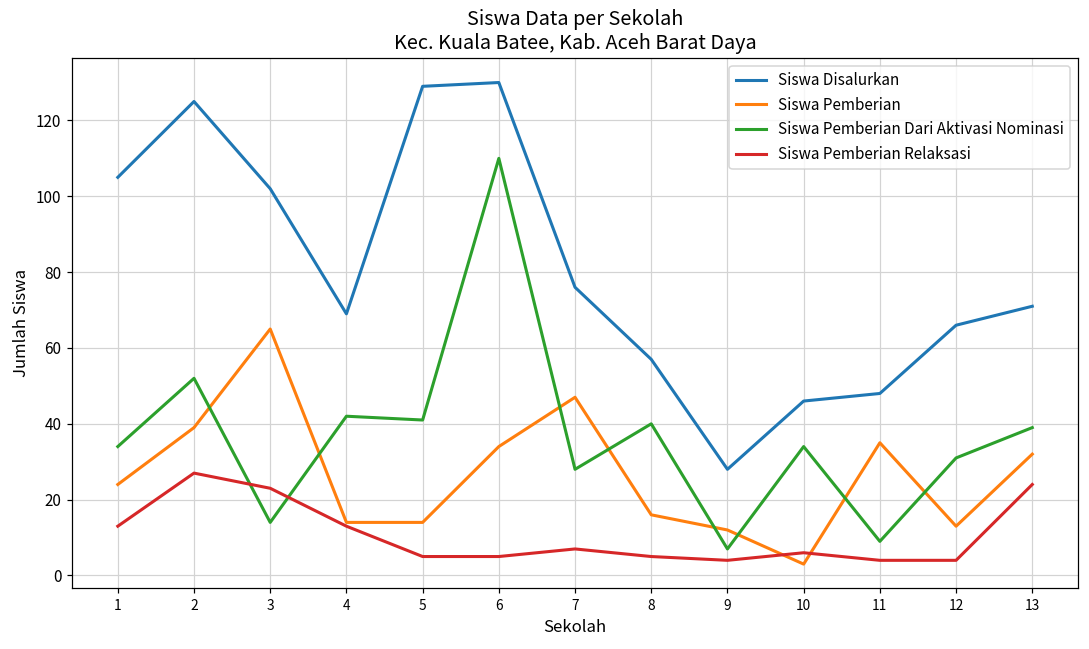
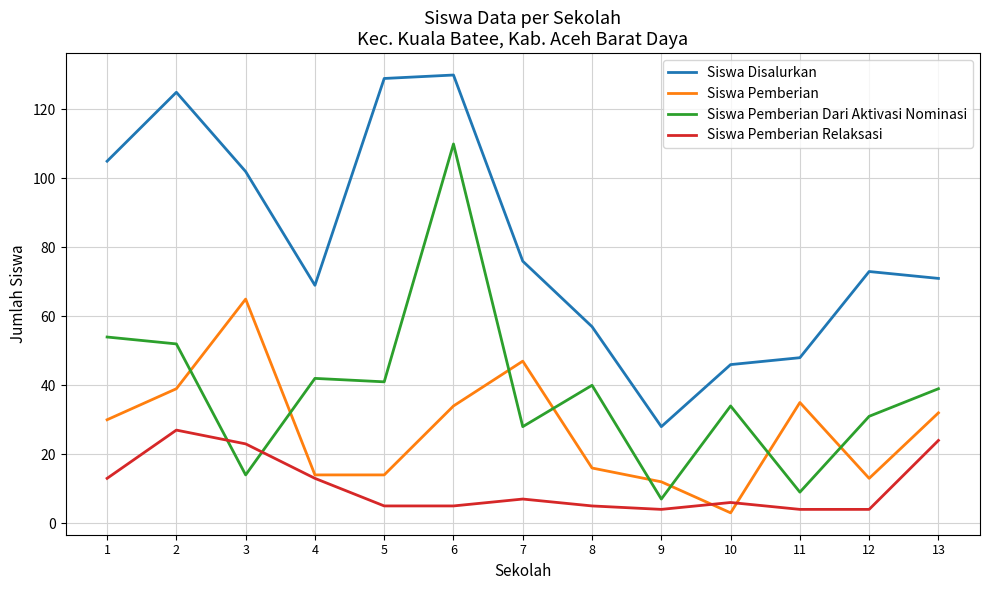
Siswa Pemberian, 1: 24 -> 30
Siswa Pemberian Dari Aktivasi Nominasi, 1: 34 -> 54
Siswa Disalurkan, 12: 66 -> 73
